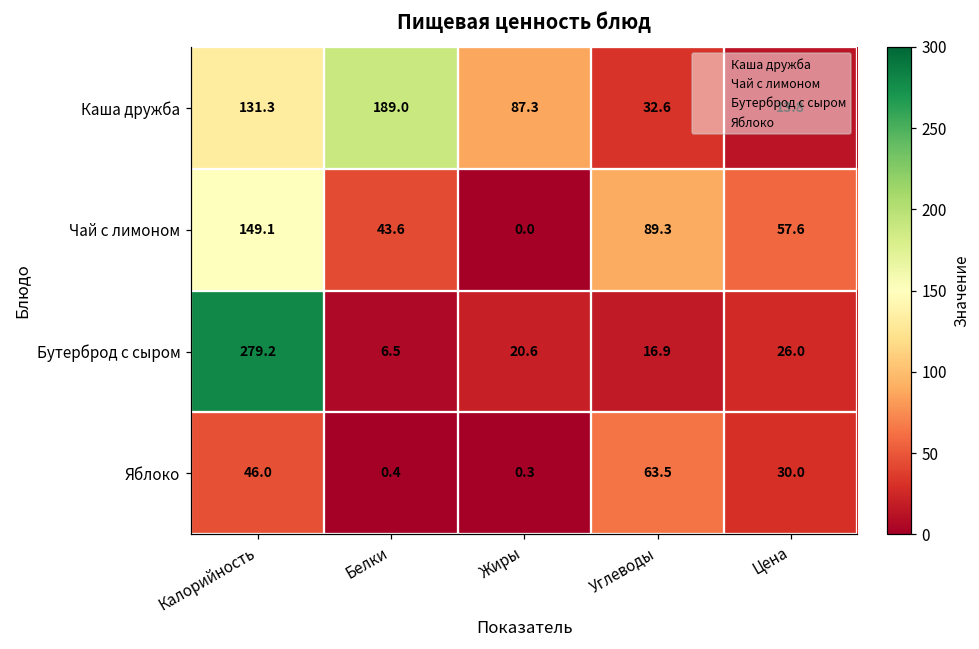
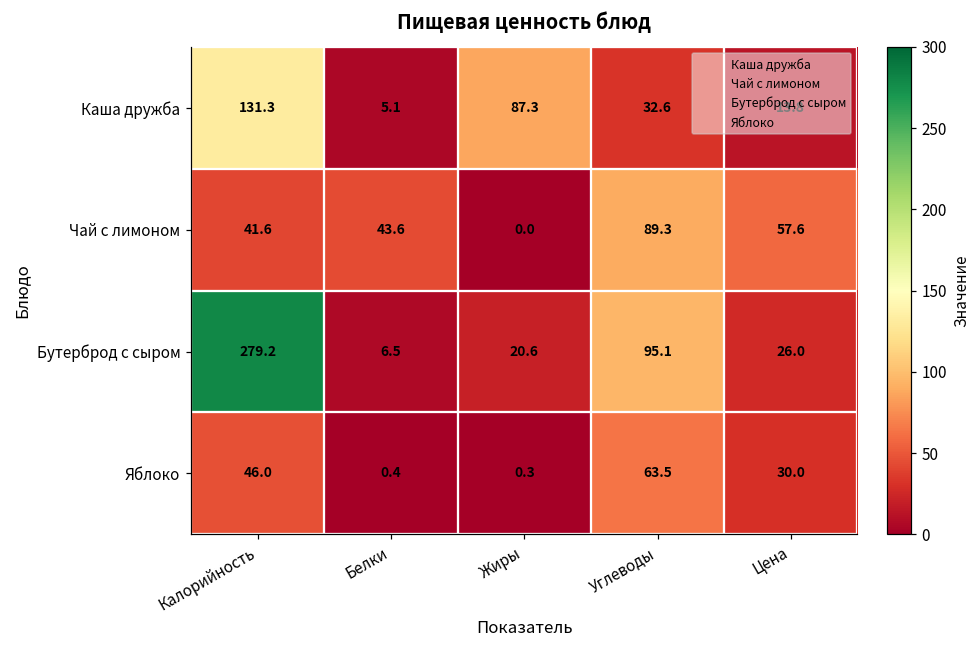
Каша дружба, Белки: 189.0 -> 5.1
Чай с лимоном, Калорийность: 149.1 -> 41.6
Бутерброд с сыром, Углеводы: 16.9 -> 95.1
